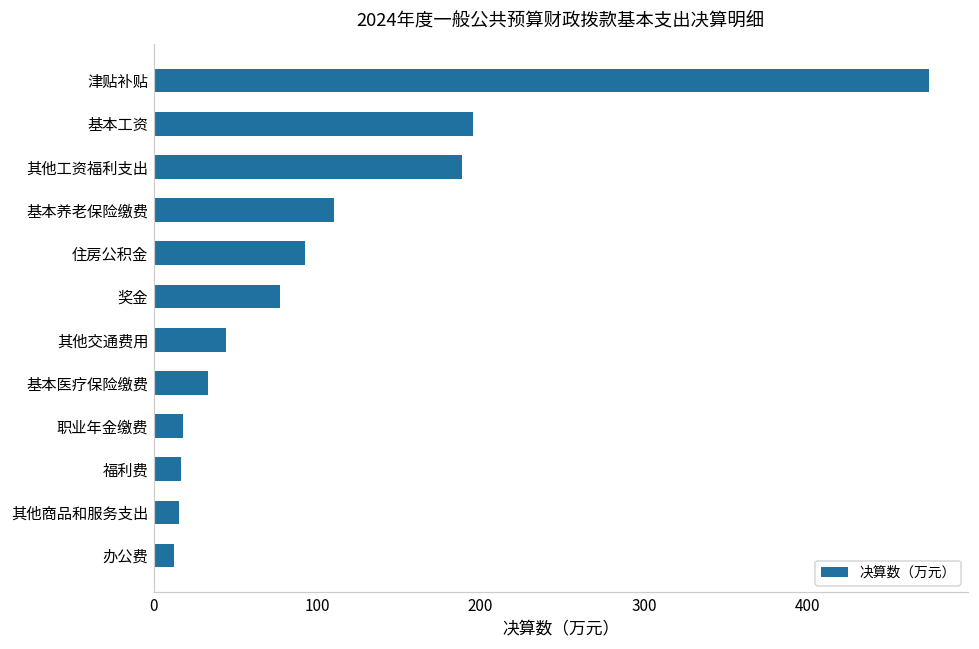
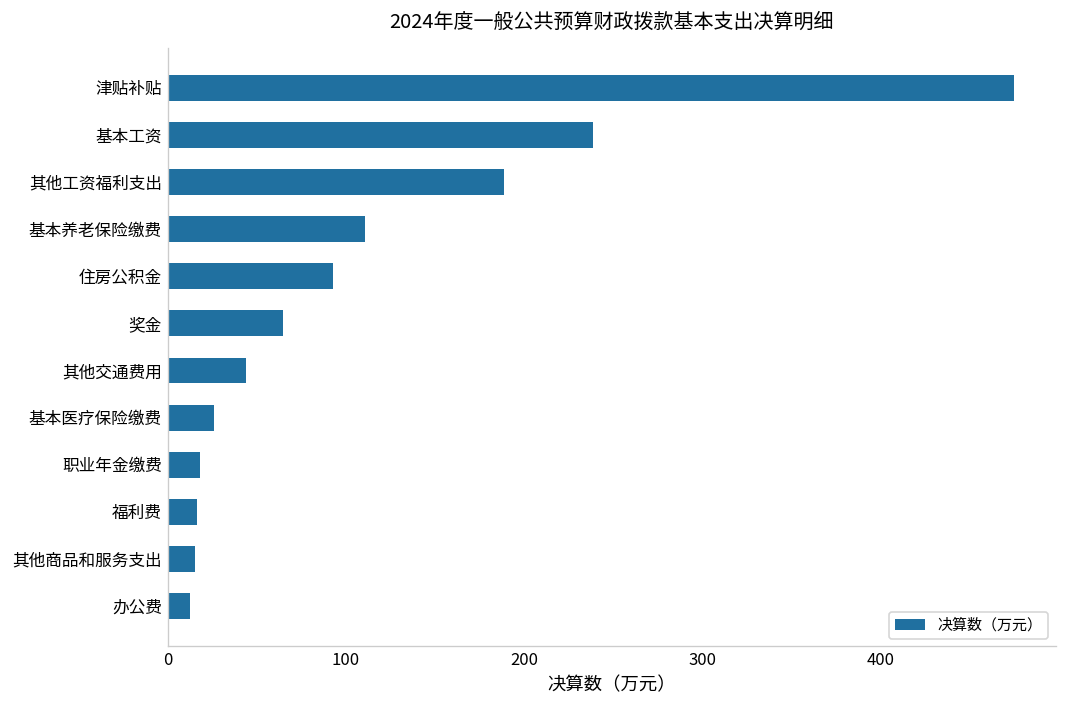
基本工资: 195 -> 239
奖金: 77 -> 65
基本医疗保险缴费: 33 -> 26
